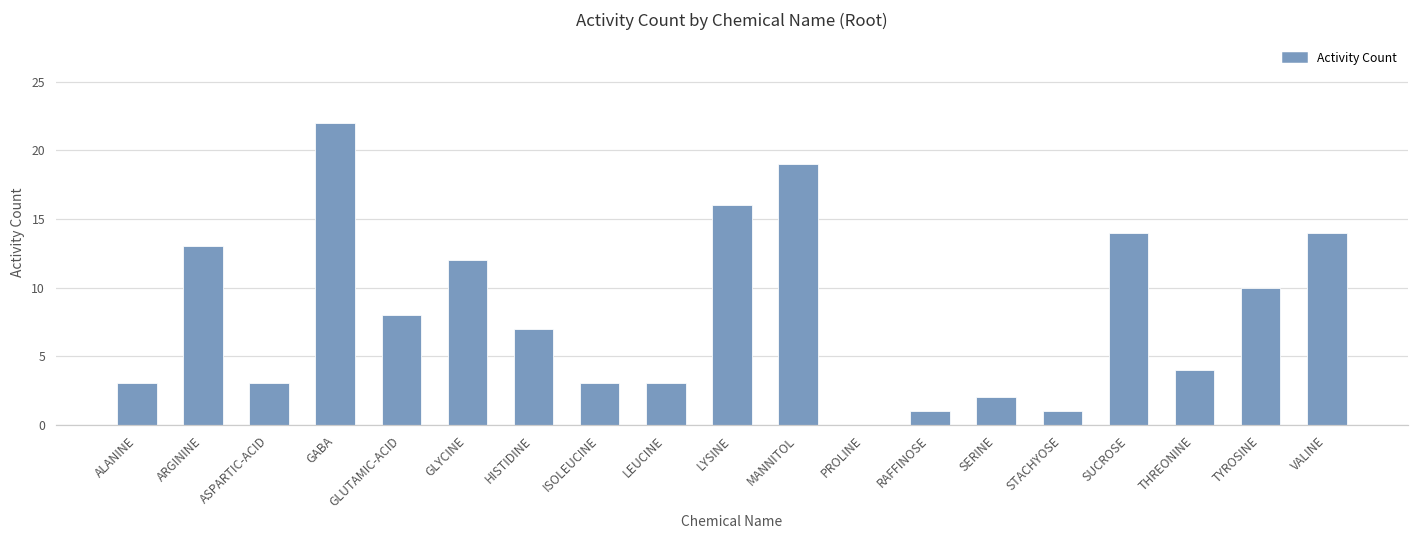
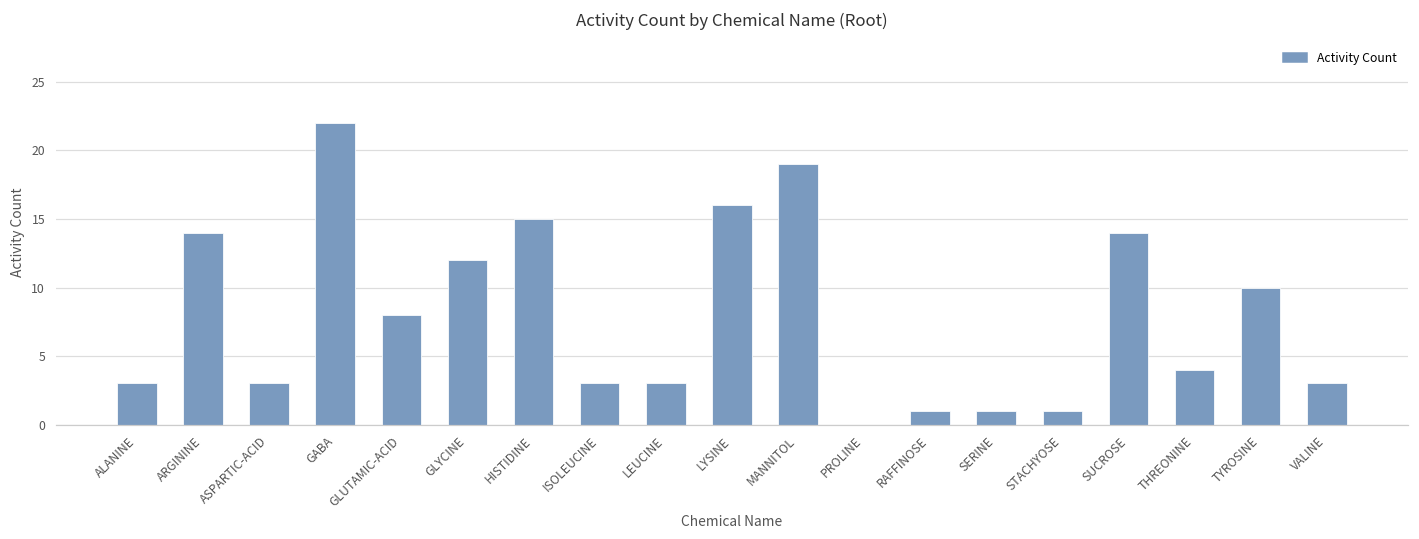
ARGININE: 13 -> 14
HISTIDINE: 7 -> 15
SERINE: 2 -> 1
VALINE: 14 -> 3
